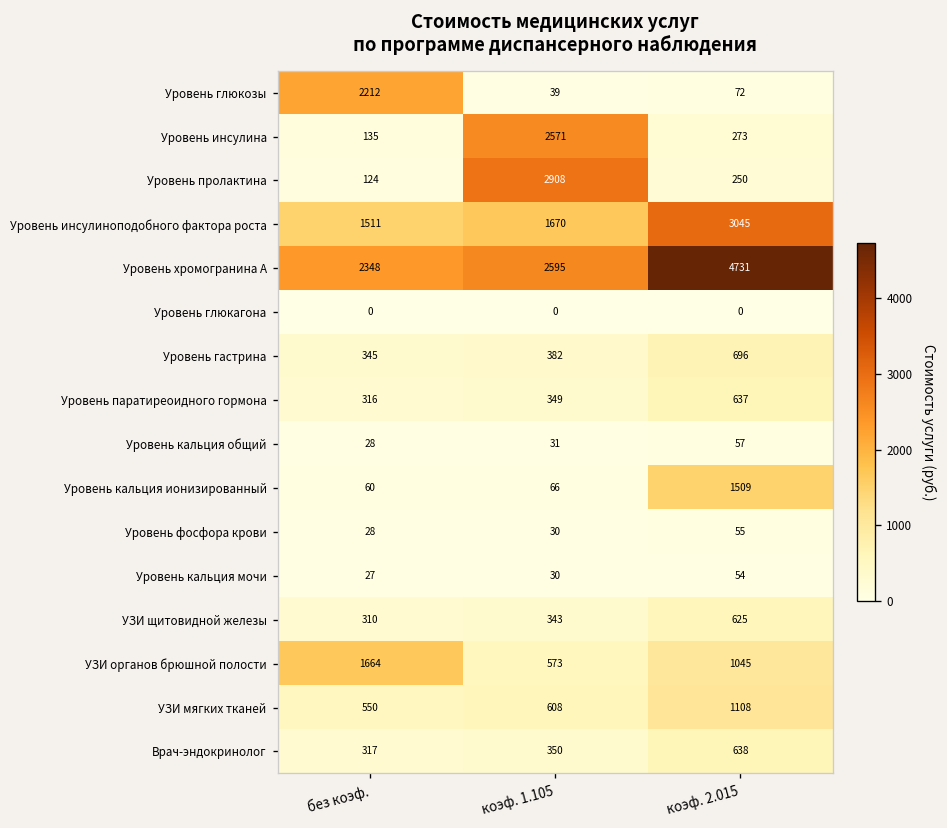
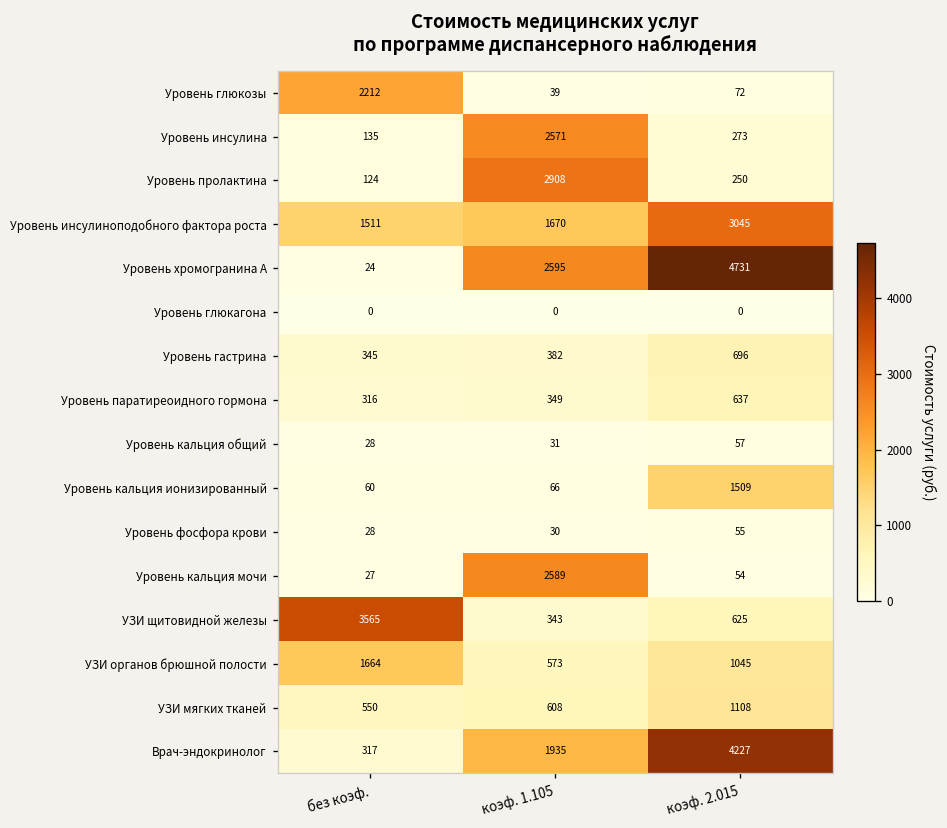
Уровень хромогранина A, без коэф.: 2348 -> 24
Уровень кальция мочи, коэф. 1.105: 30 -> 2589
УЗИ щитовидной железы, без коэф.: 310 -> 3565
Врач-эндокринолог, коэф. 1.105: 350 -> 1935
Врач-эндокринолог, коэф. 2.015: 638 -> 4227
